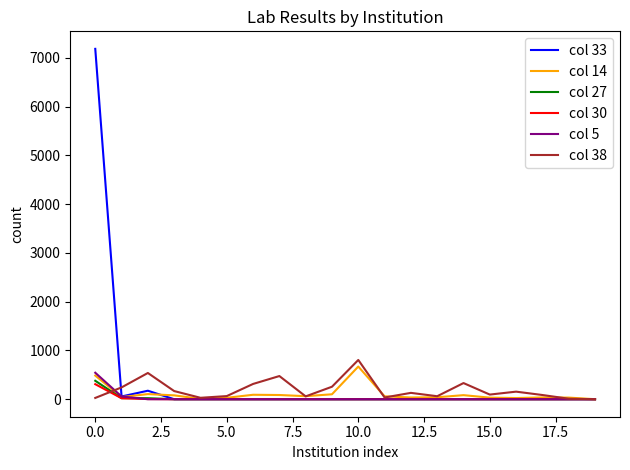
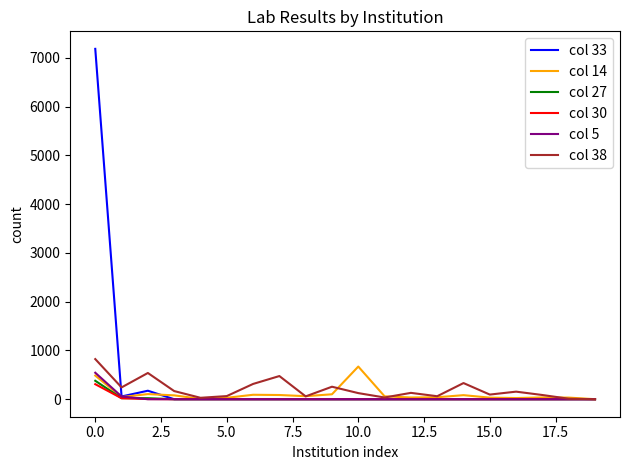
col 38, 0.0: 0 -> 800
col 38, 10.0: 800 -> 100
